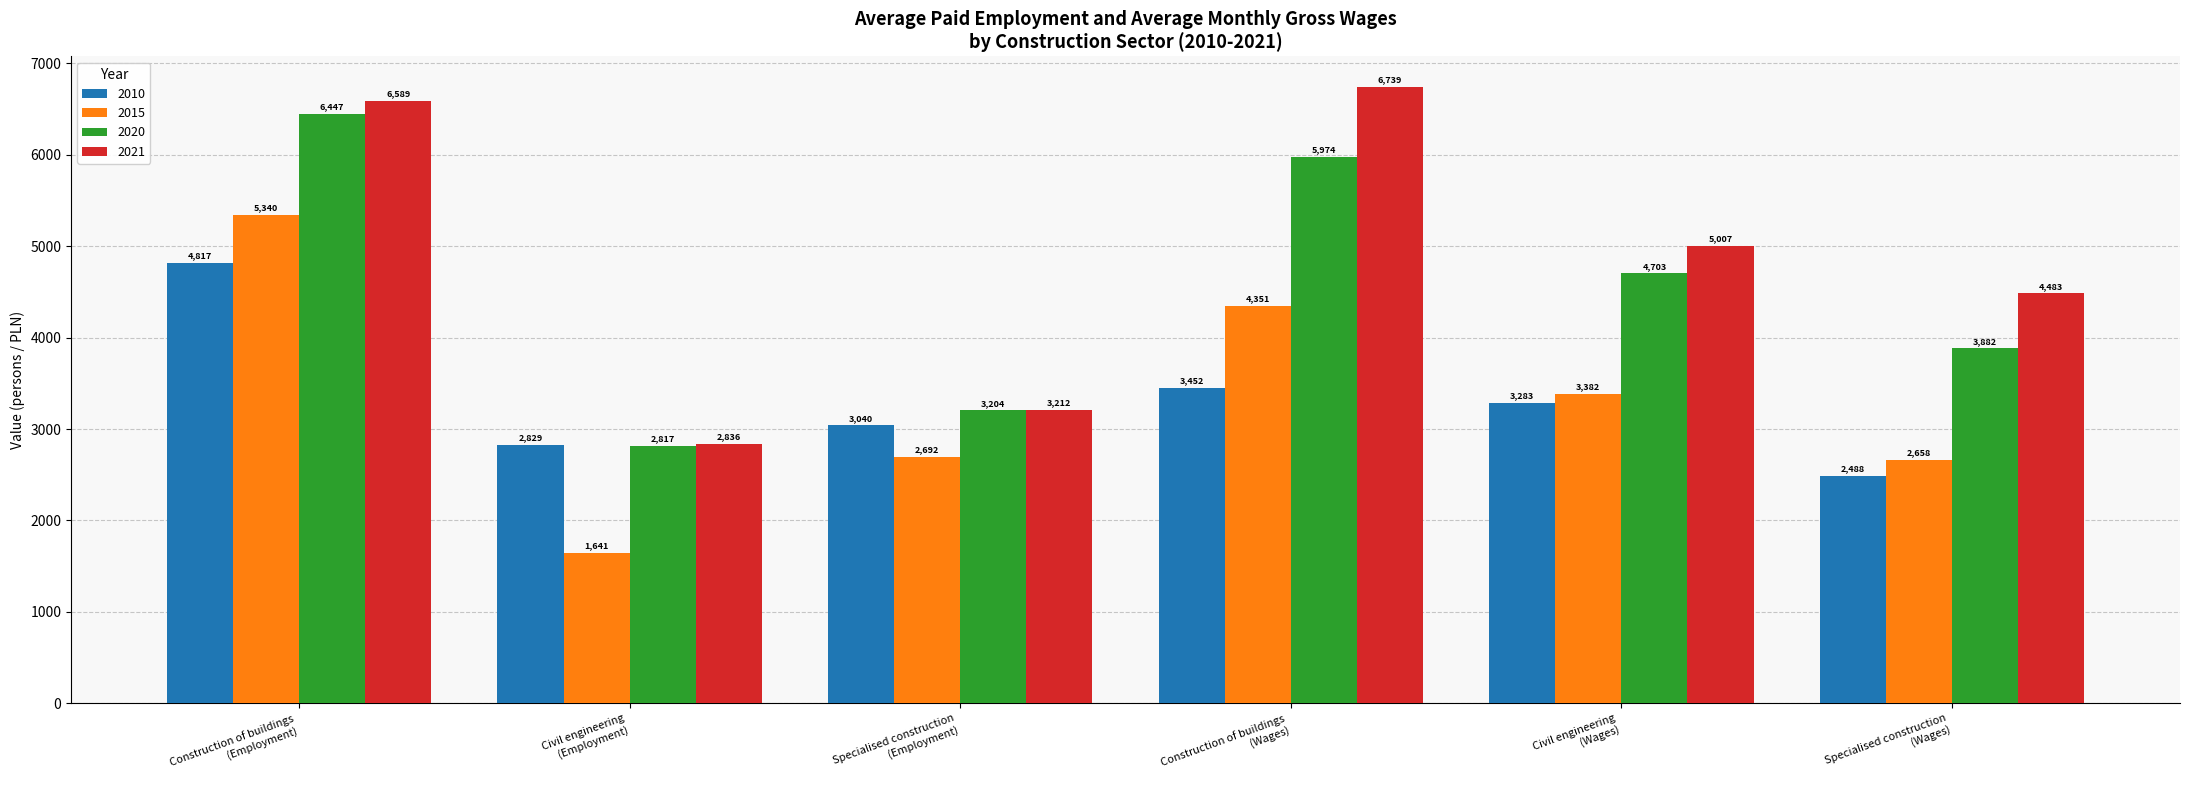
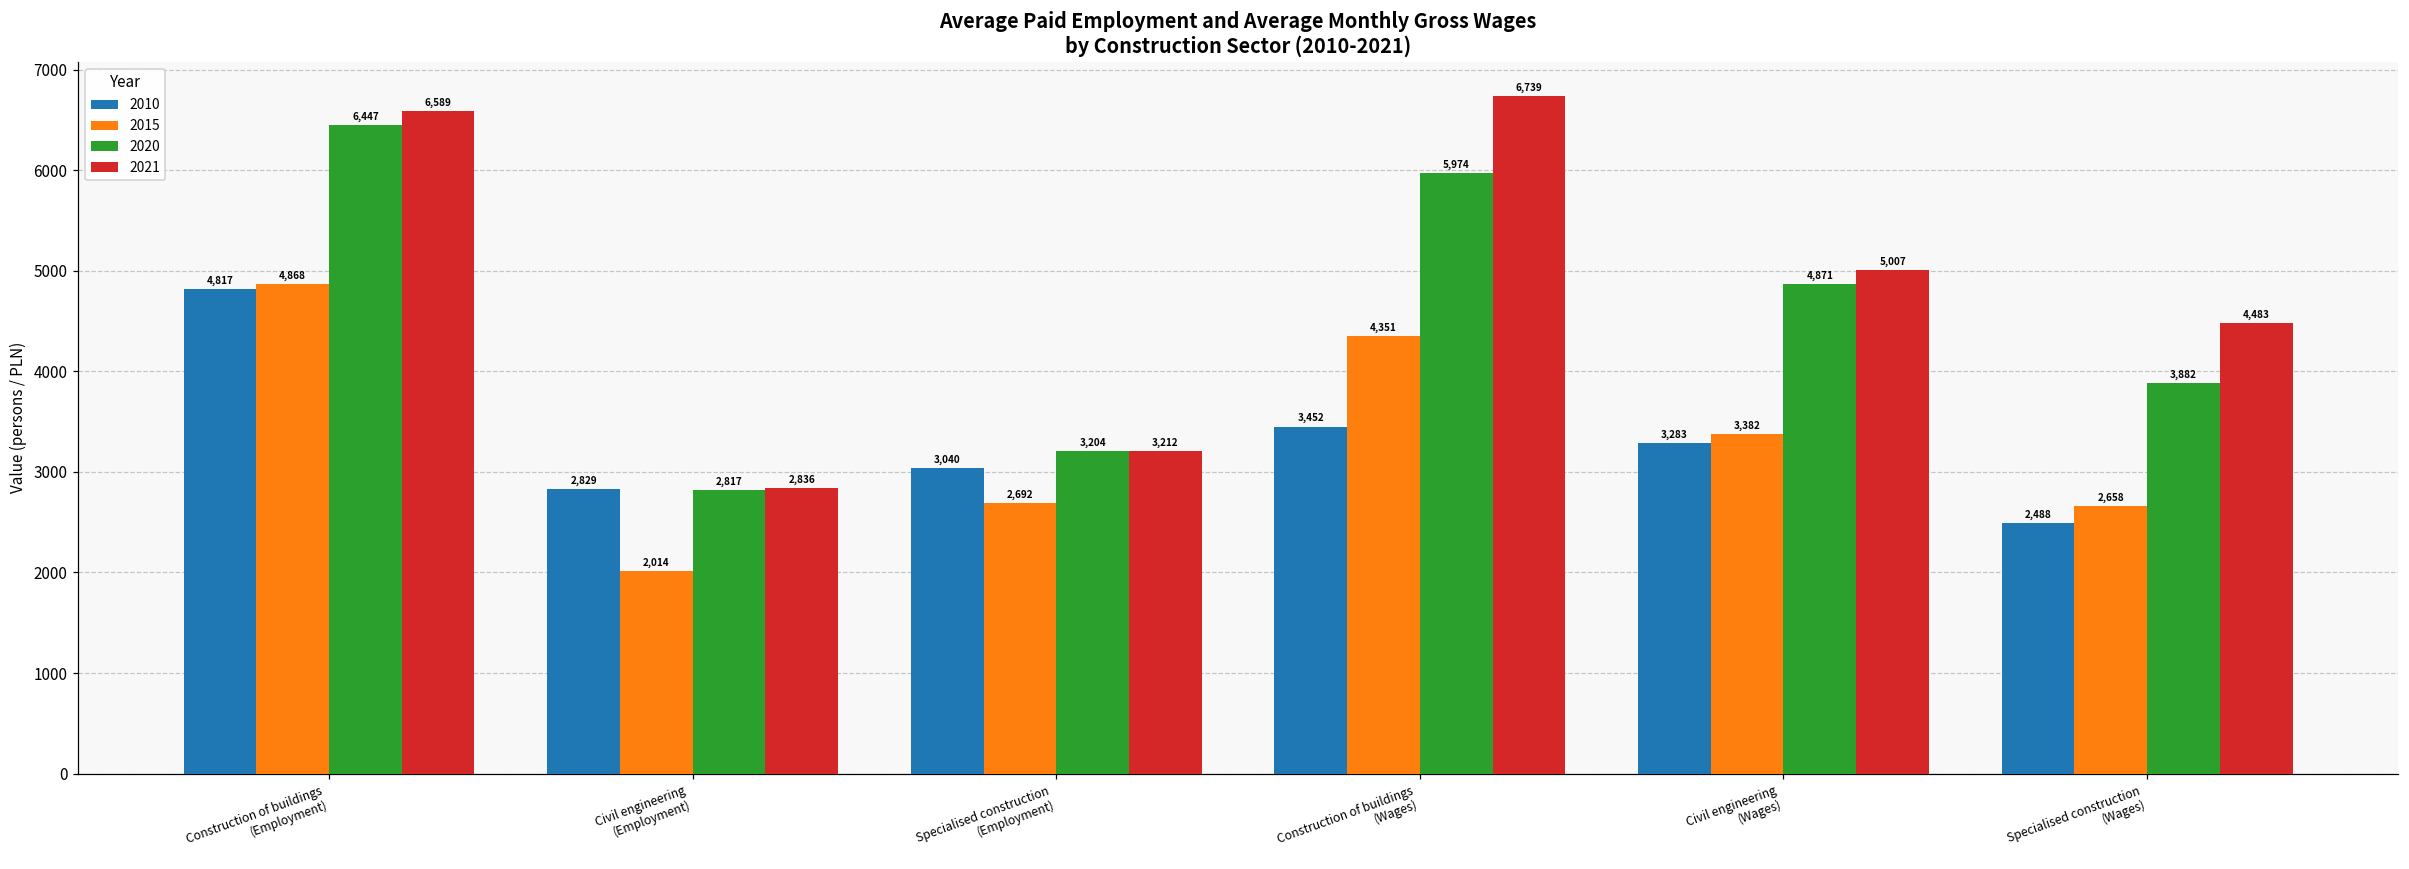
2015, Construction of buildings (Employment): 5,340 -> 4,868
2015, Civil engineering (Employment): 1,641 -> 2,014
2020, Civil engineering (Wages): 4,703 -> 4,871
